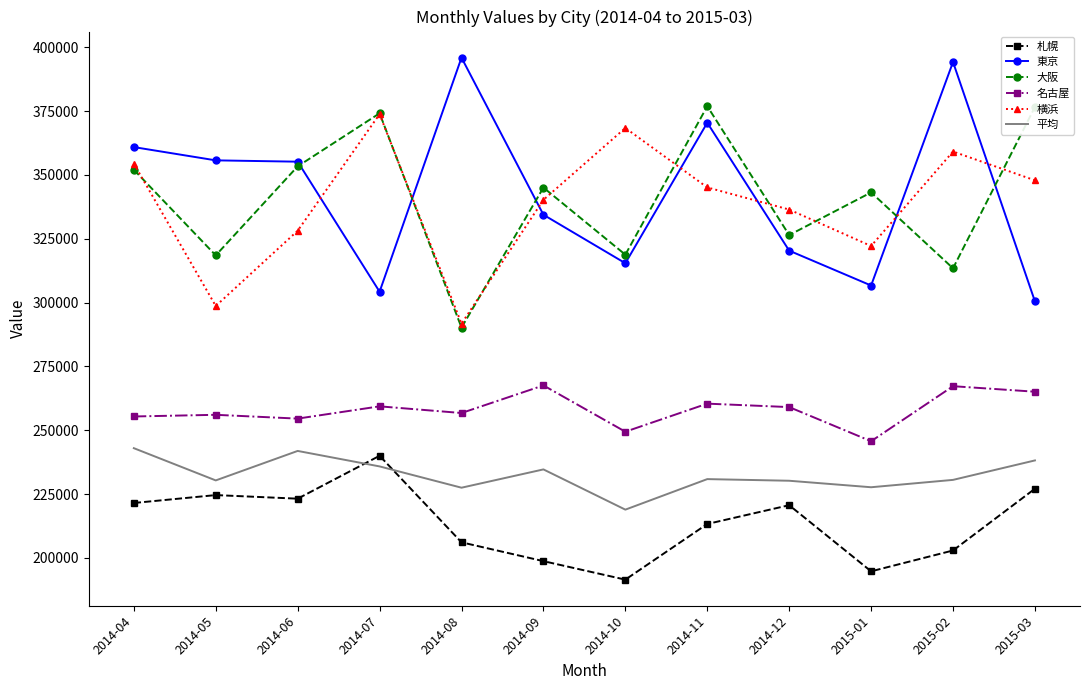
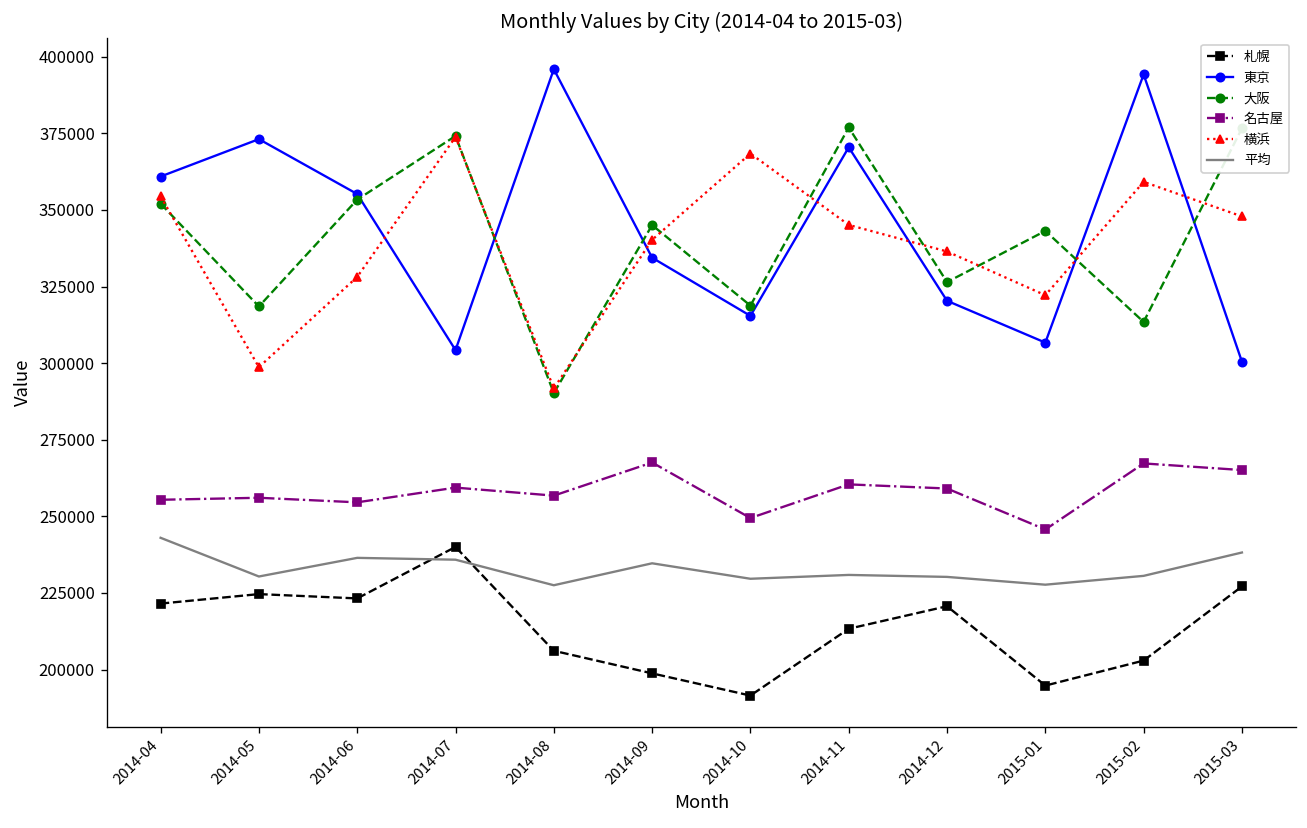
東京, 2014-05: 356000 -> 373000
平均, 2014-06: 242000 -> 236000
平均, 2014-10: 219000 -> 230000
